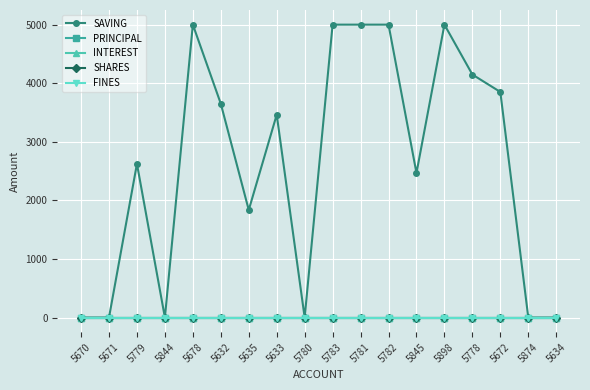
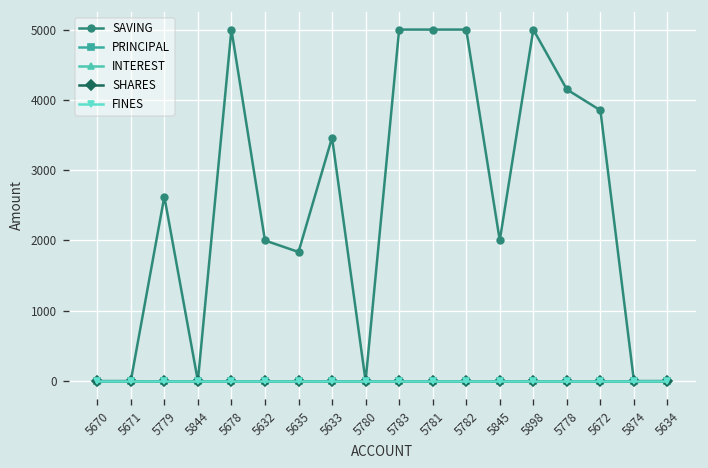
SAVING, 5632: 3700 -> 2000
SAVING, 5845: 2500 -> 2000
